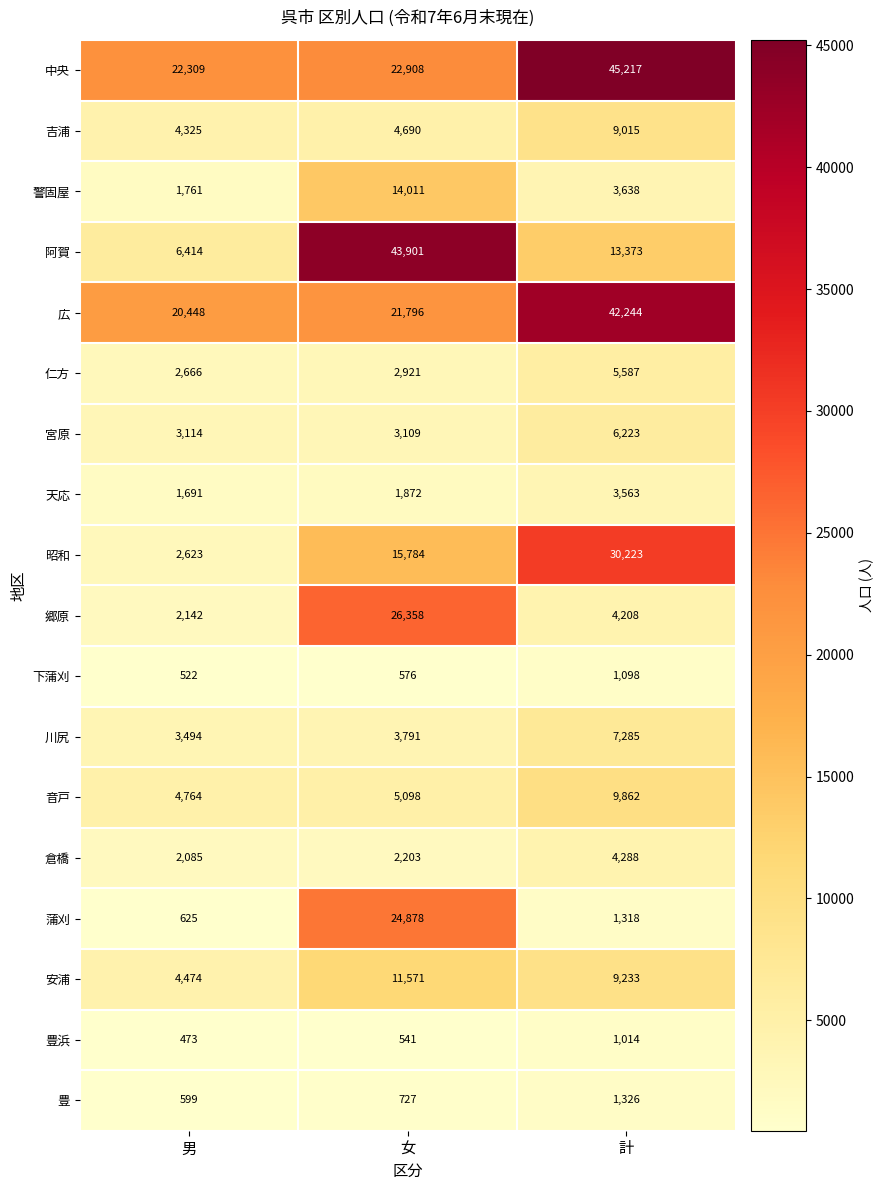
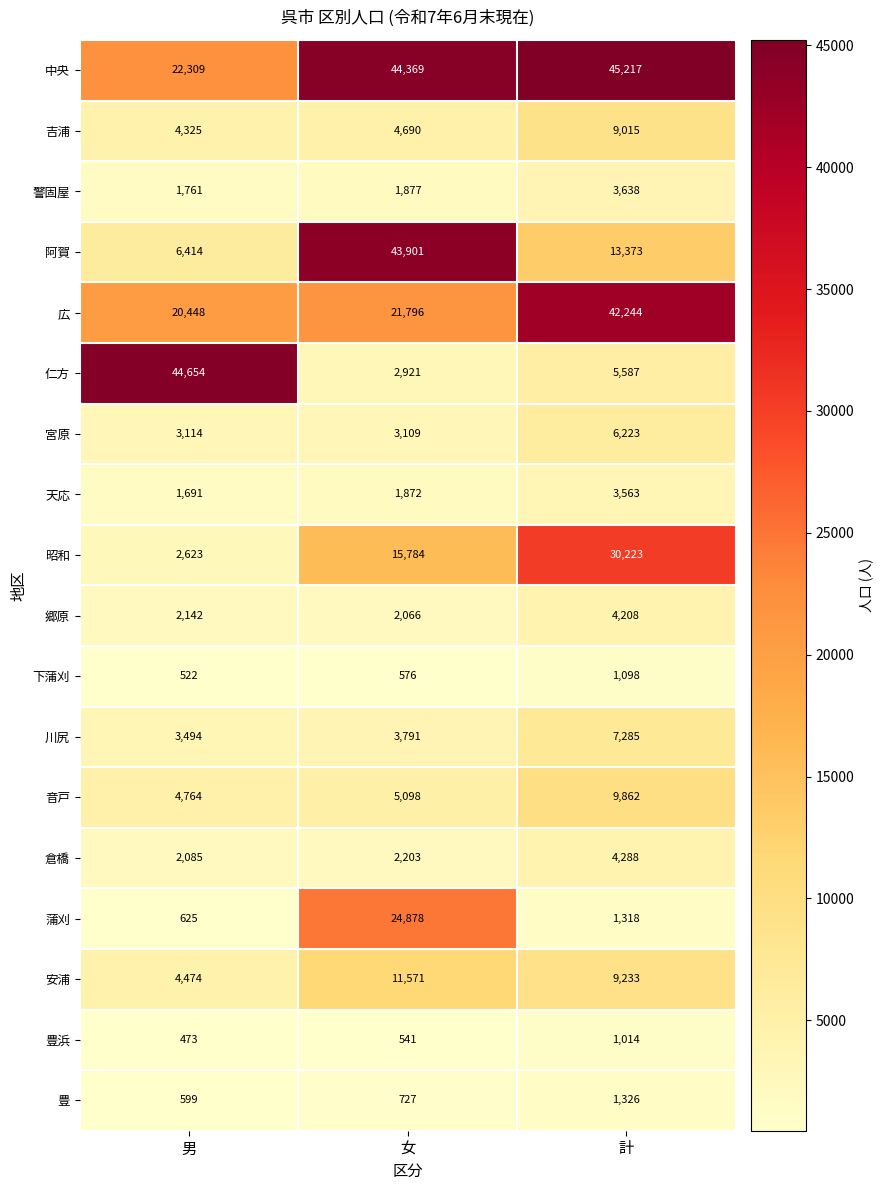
中央, 女: 22,908 -> 44,369
警固屋, 女: 14,011 -> 1,877
仁方, 男: 2,666 -> 44,654
郷原, 女: 26,358 -> 2,066
